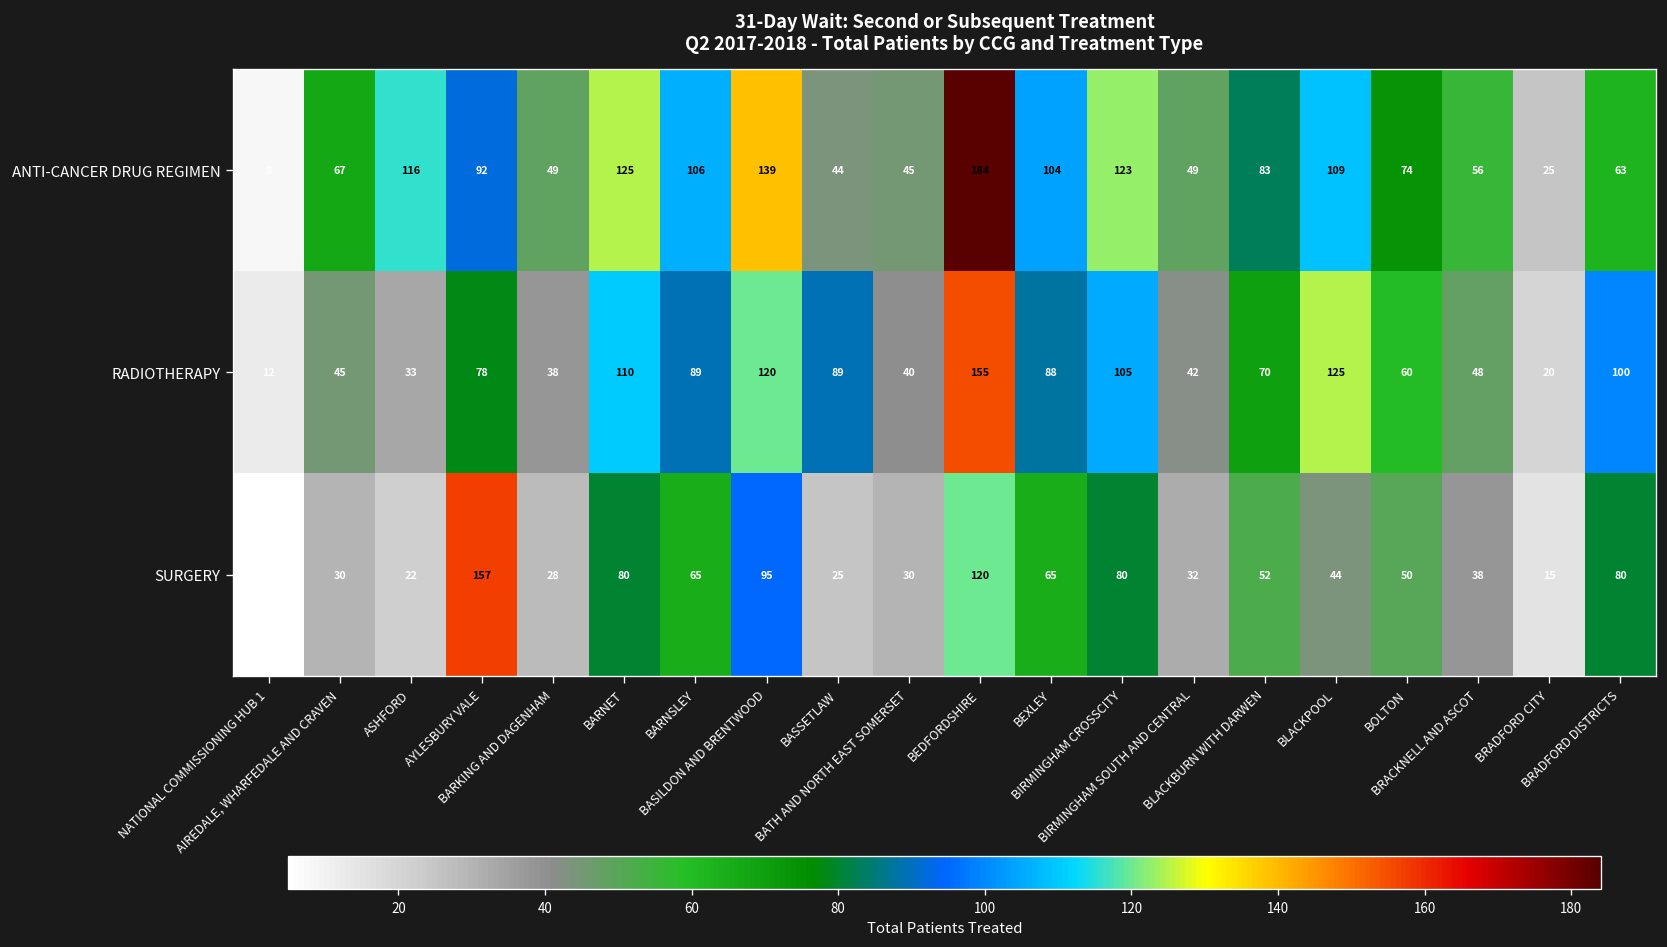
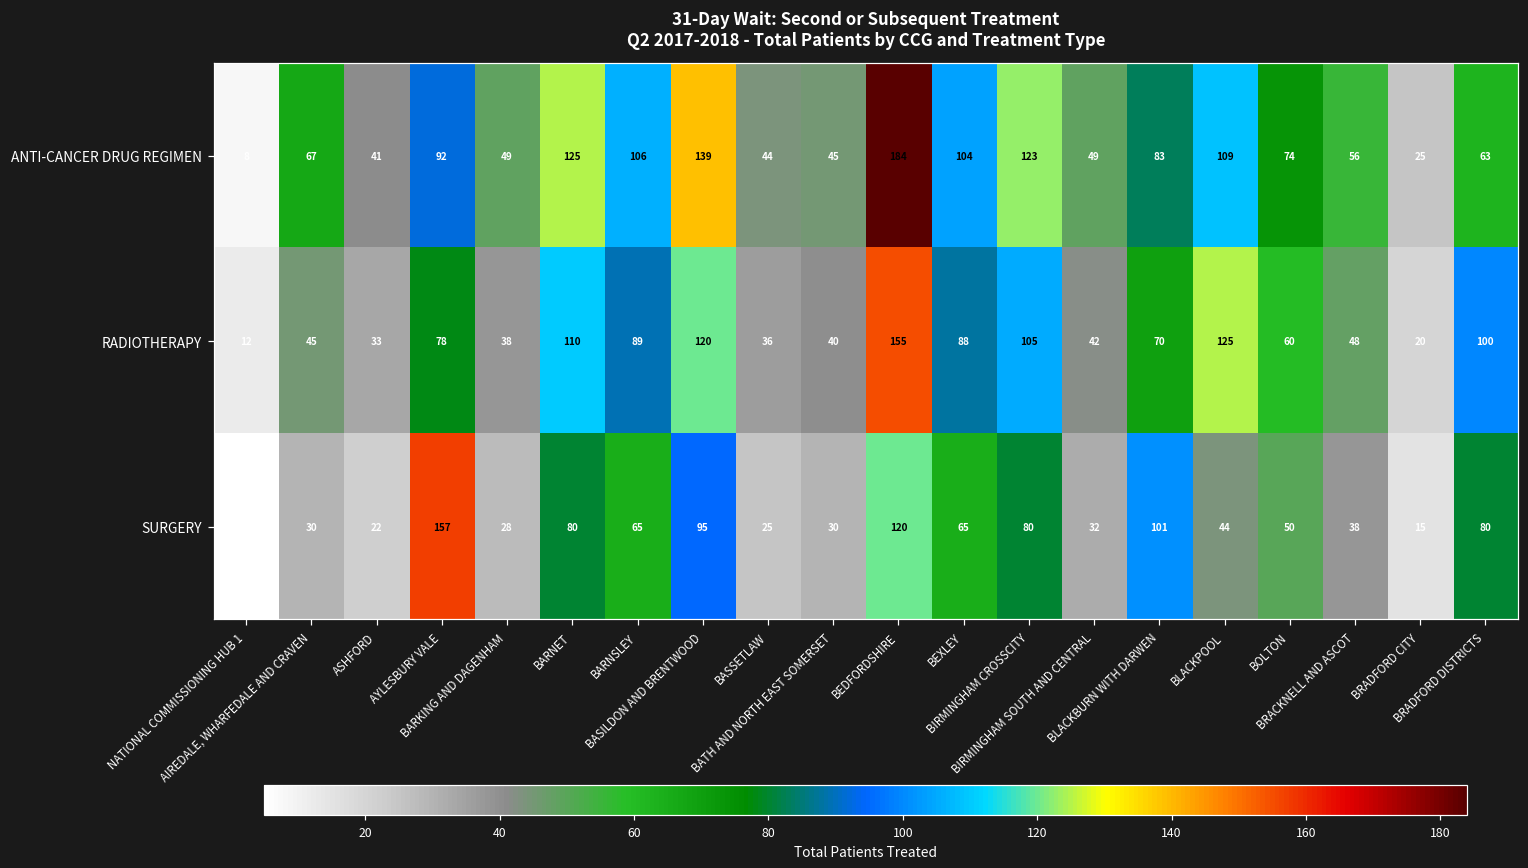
ANTI-CANCER DRUG REGIMEN, ASHFORD: 116 -> 41
RADIOTHERAPY, BASSETLAW: 89 -> 36
SURGERY, BLACKBURN WITH DARWEN: 52 -> 101
